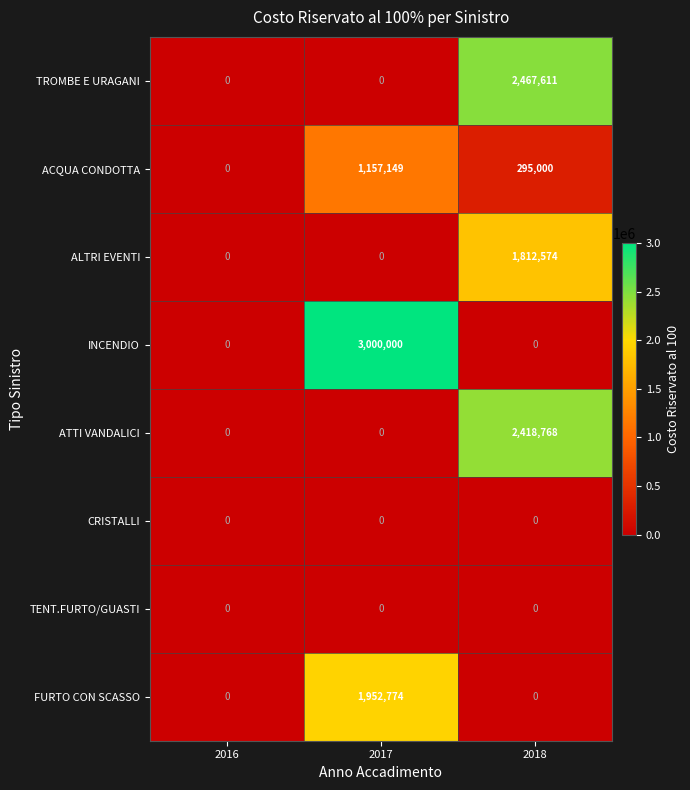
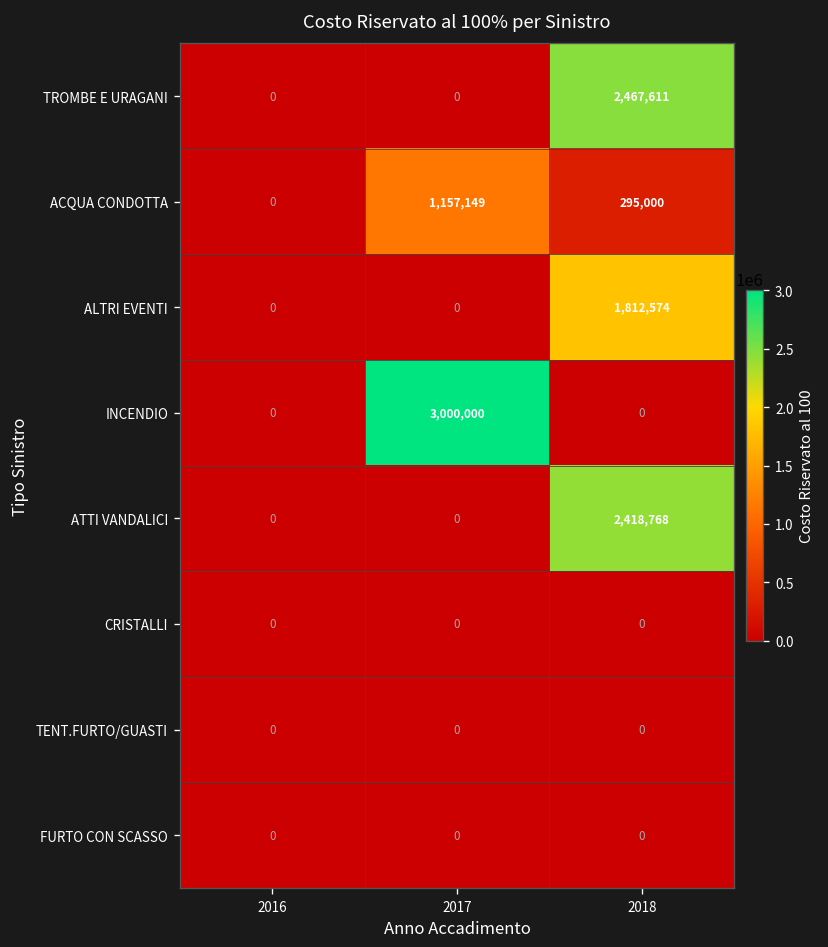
FURTO CON SCASSO, 2017: 1,952,774 -> 0
